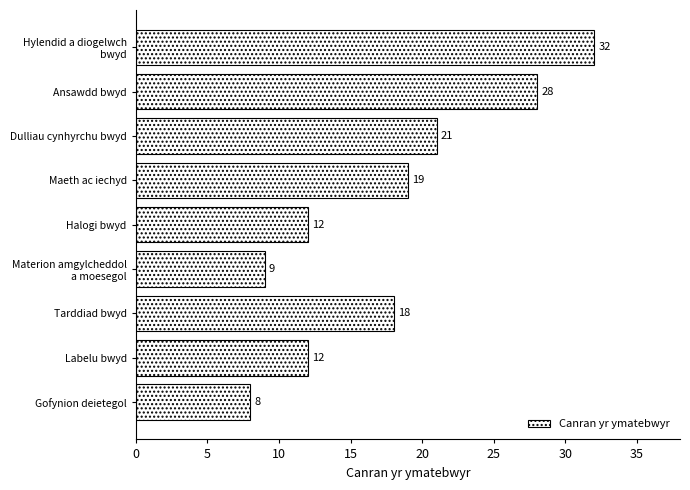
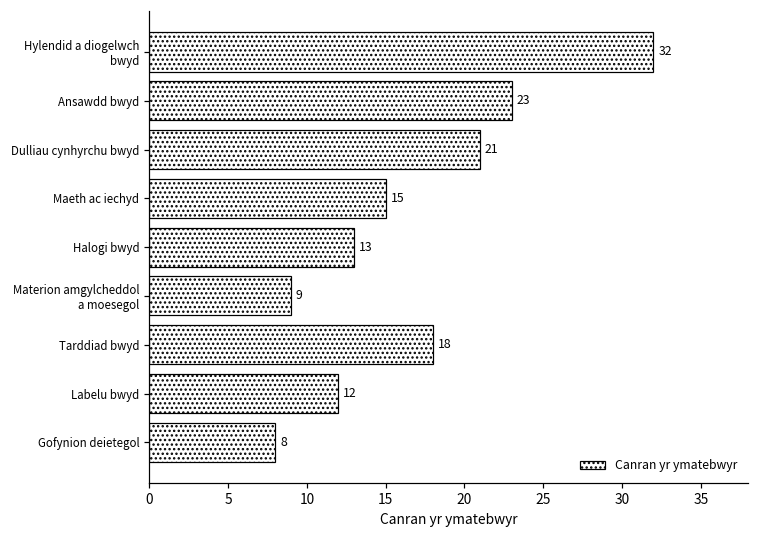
Ansawdd bwyd: 28 -> 23
Maeth ac iechyd: 19 -> 15
Halogi bwyd: 12 -> 13
